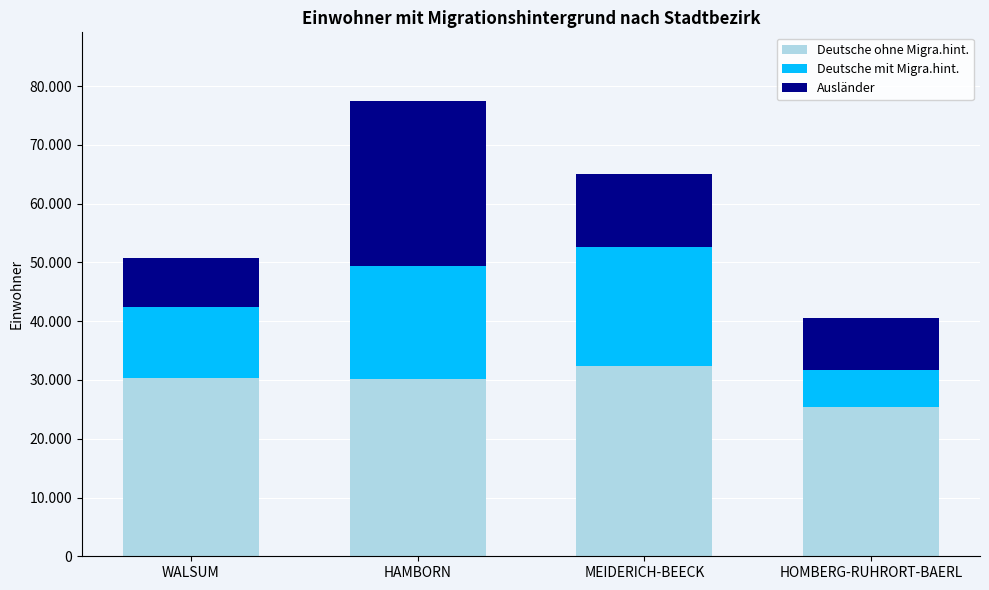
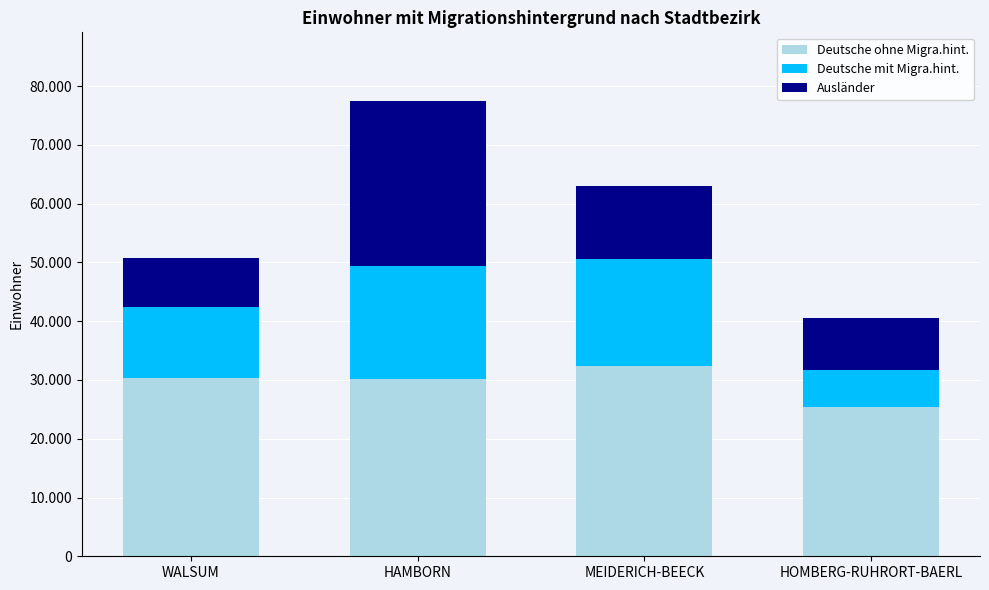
Deutsche mit Migra.hint., MEIDERICH-BEECK: 20 -> 18
